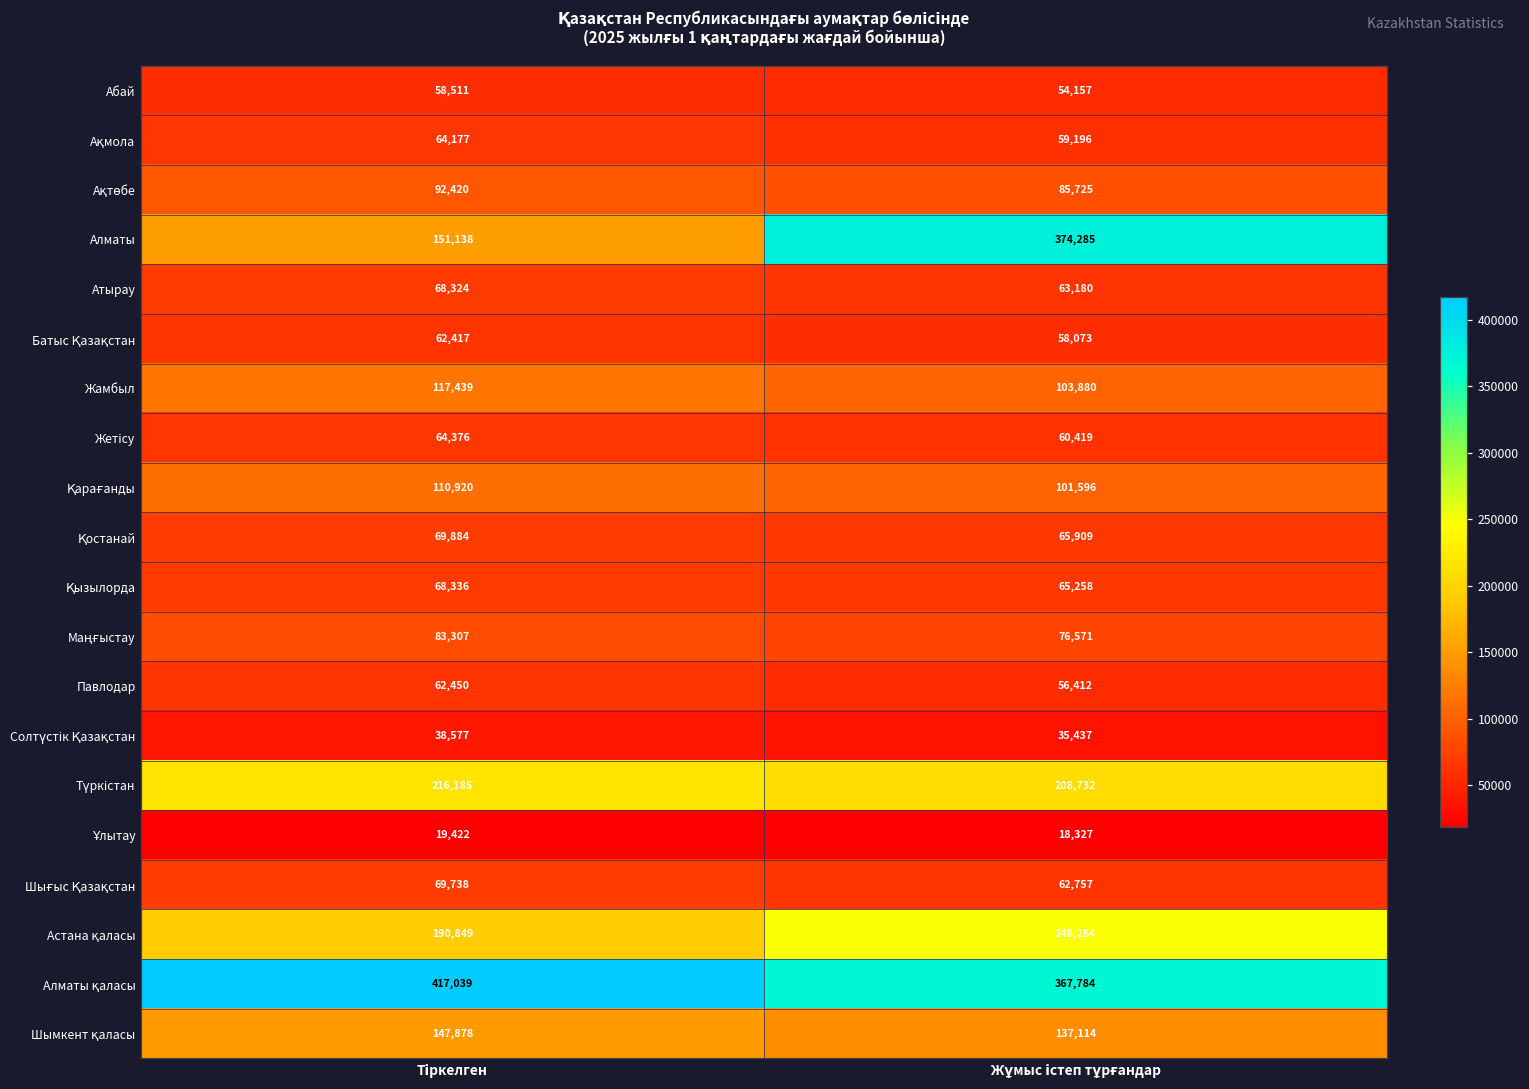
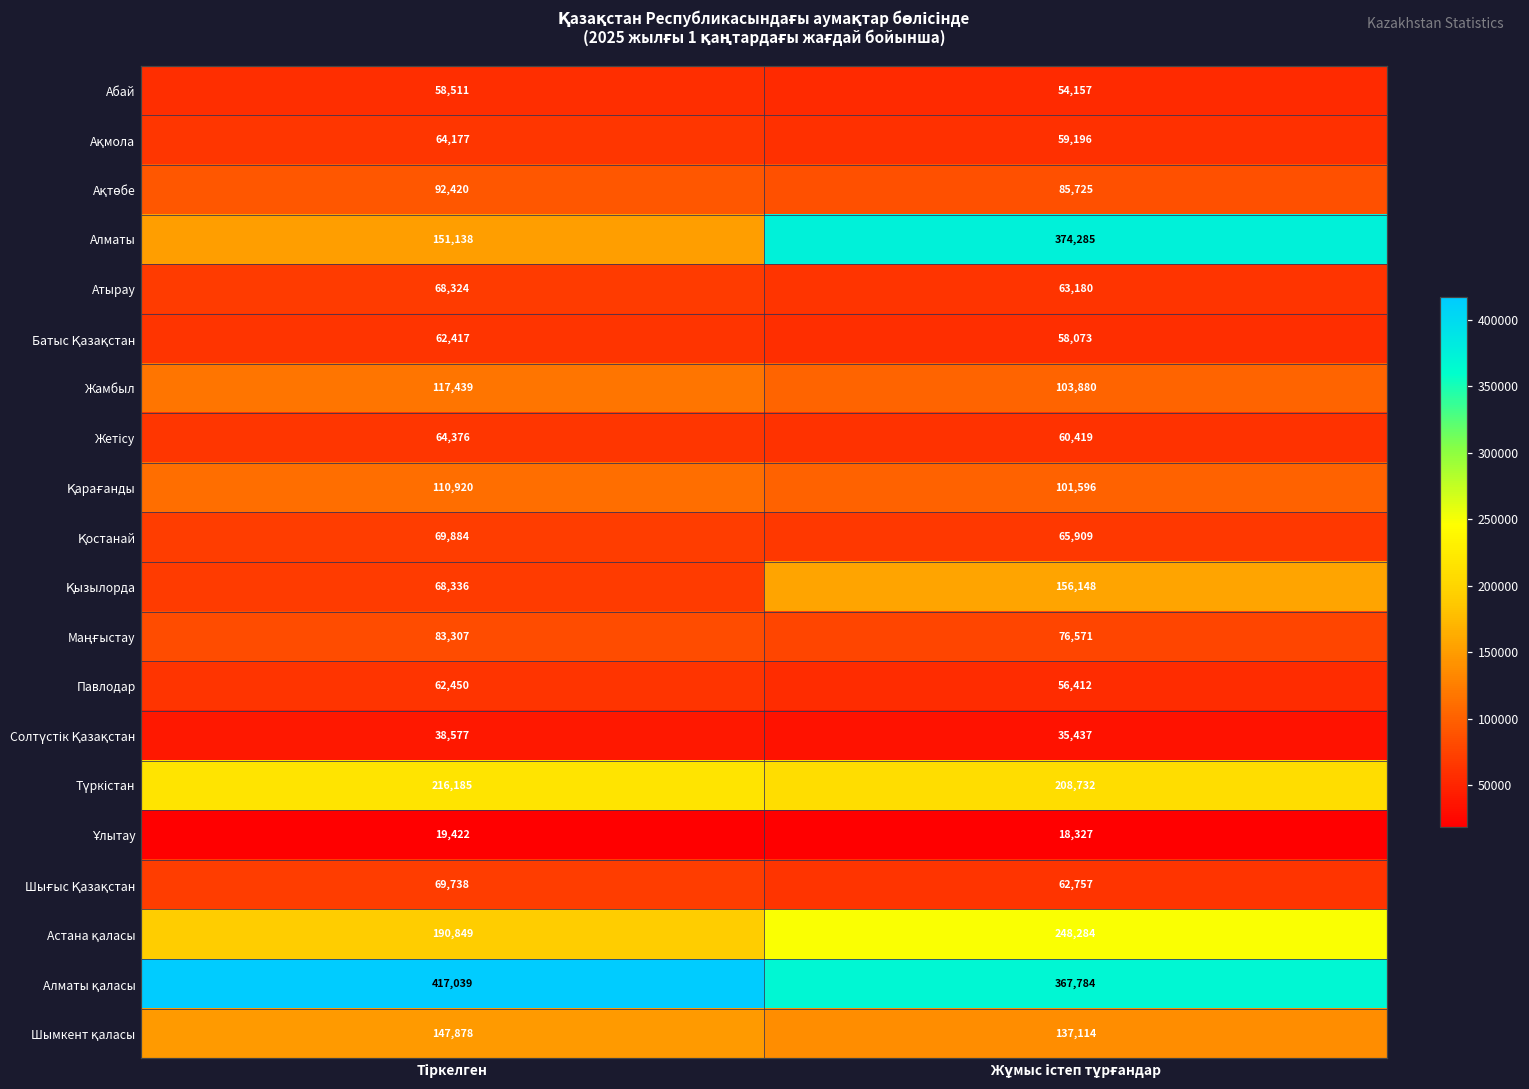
Қызылорда, Жұмыс істеп тұрғандар: 65,258 -> 156,148
